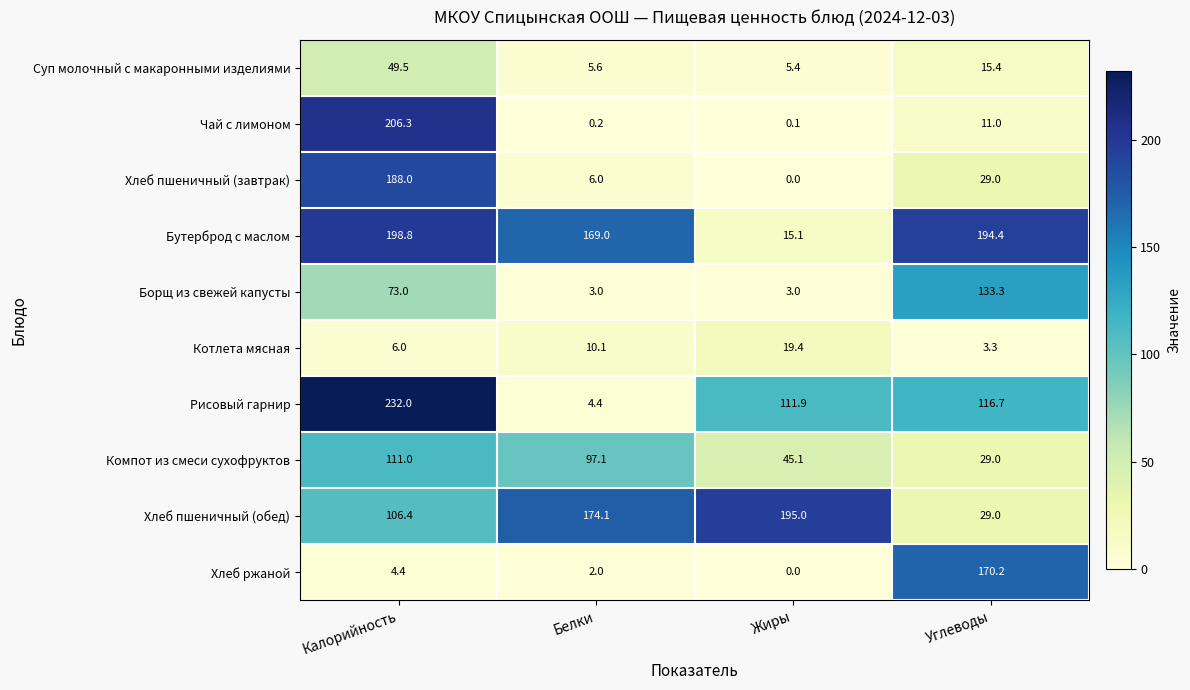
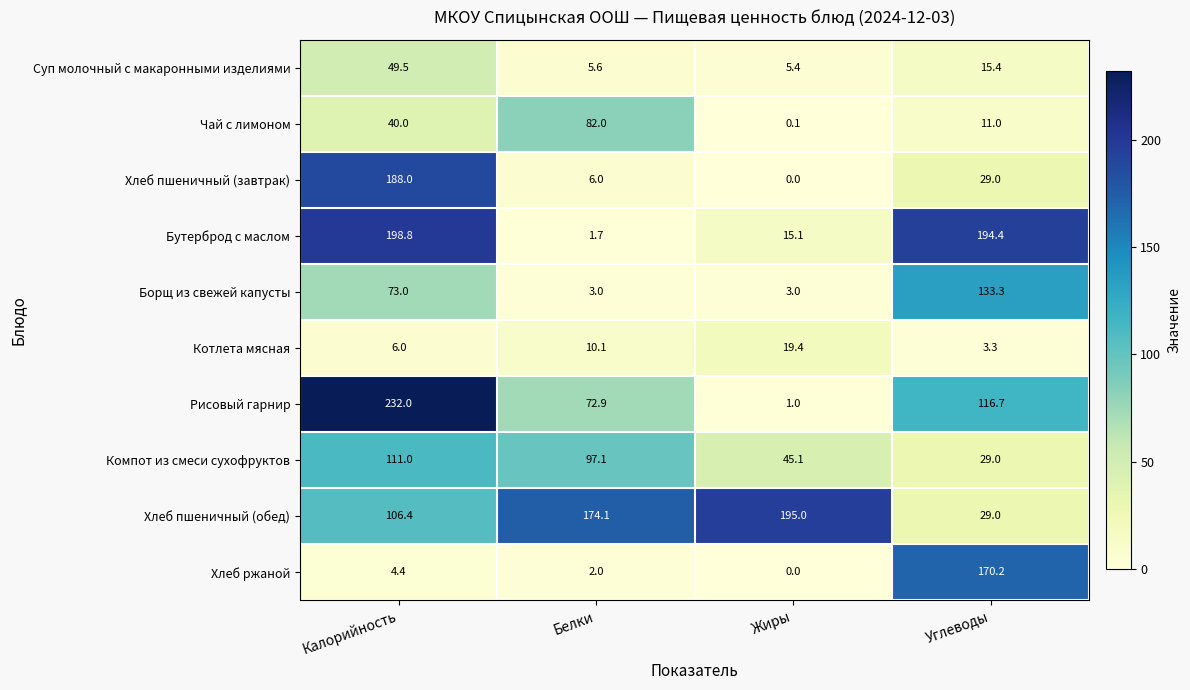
Чай с лимоном, Калорийность: 206.3 -> 40.0
Чай с лимоном, Белки: 0.2 -> 82.0
Бутерброд с маслом, Белки: 169.0 -> 1.7
Рисовый гарнир, Белки: 4.4 -> 72.9
Рисовый гарнир, Жиры: 111.9 -> 1.0
